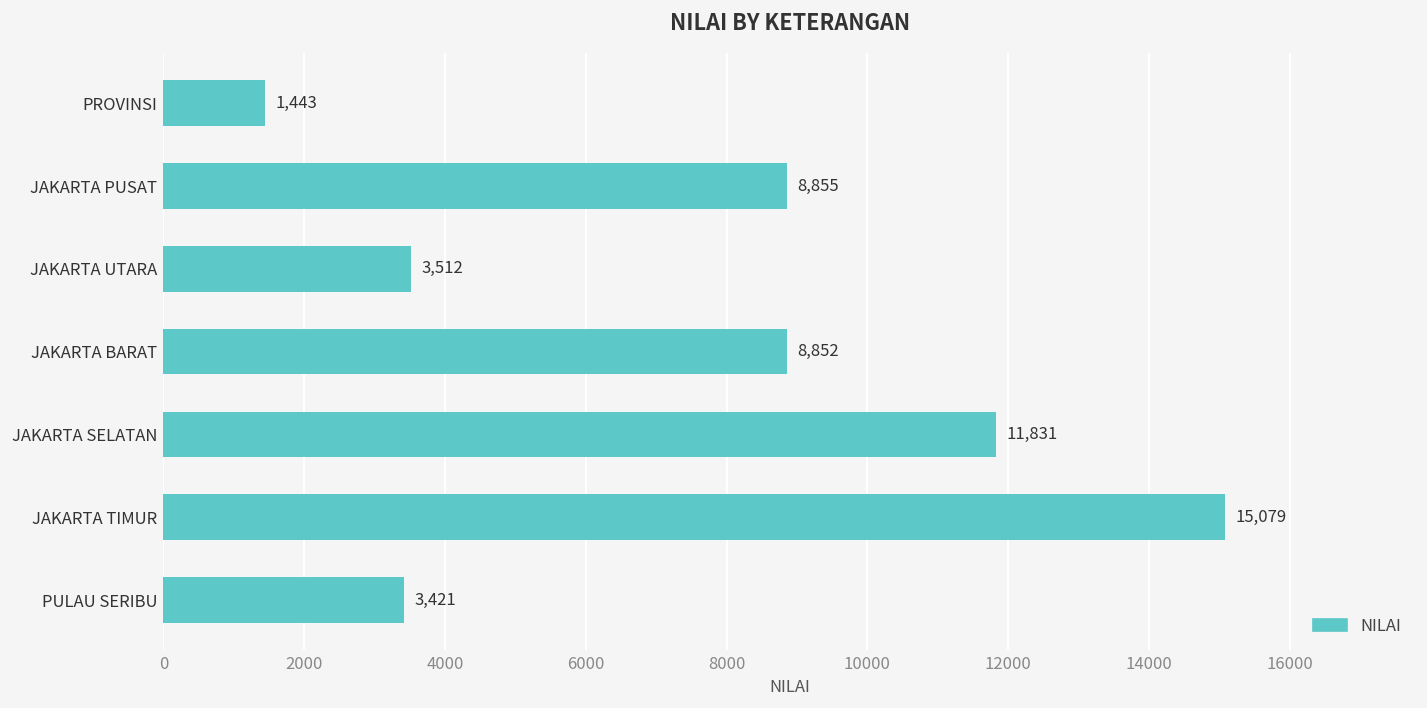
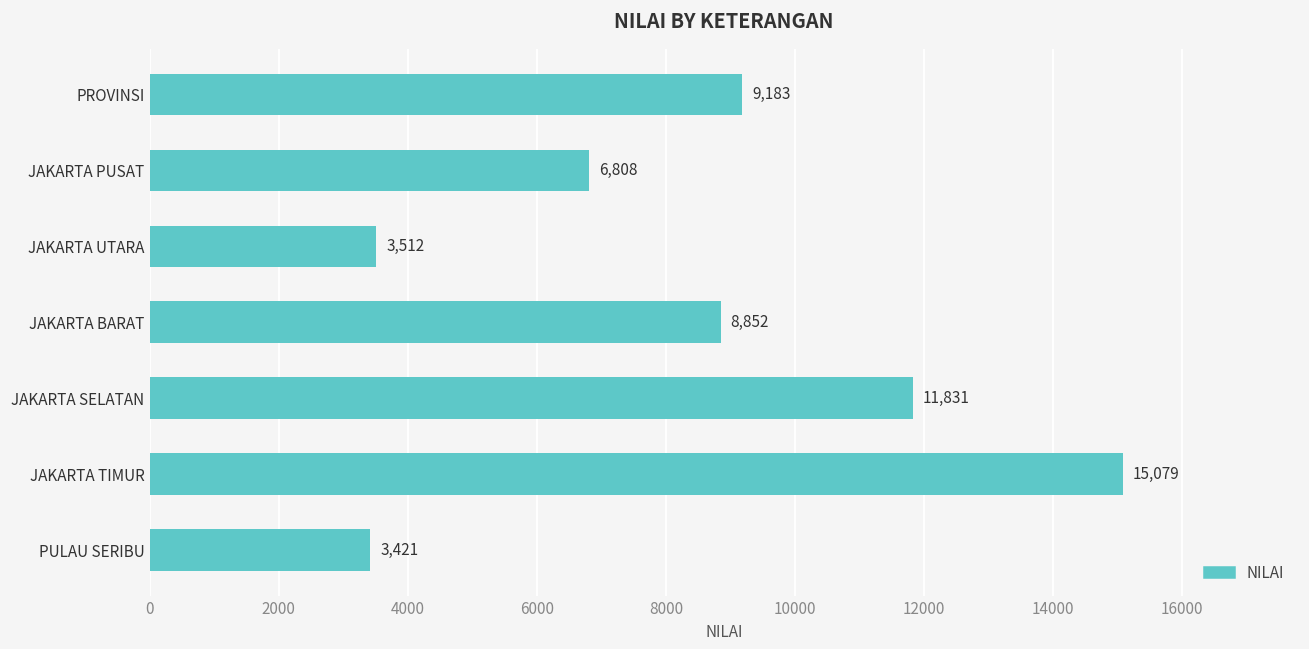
PROVINSI: 1,443 -> 9,183
JAKARTA PUSAT: 8,855 -> 6,808
